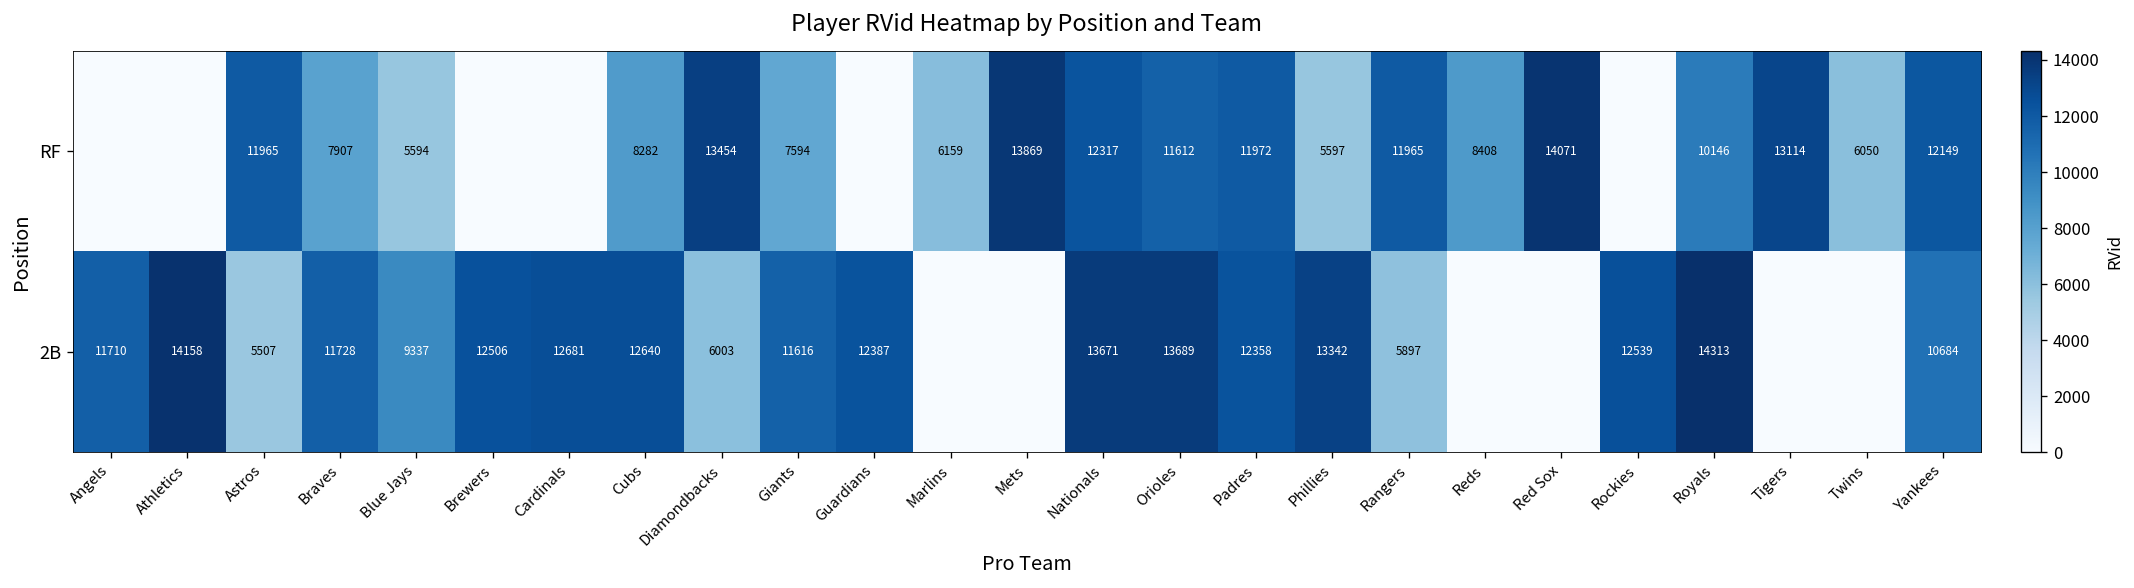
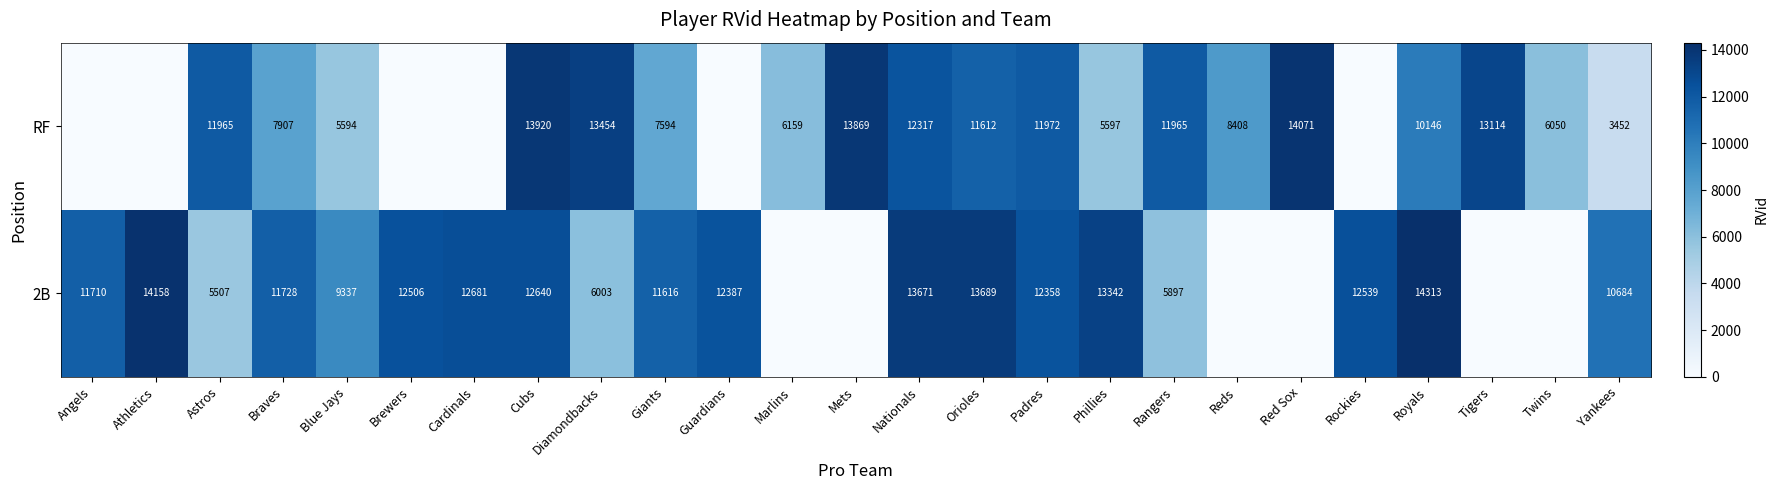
RF, Cubs: 8282 -> 13920
RF, Yankees: 12149 -> 3452
